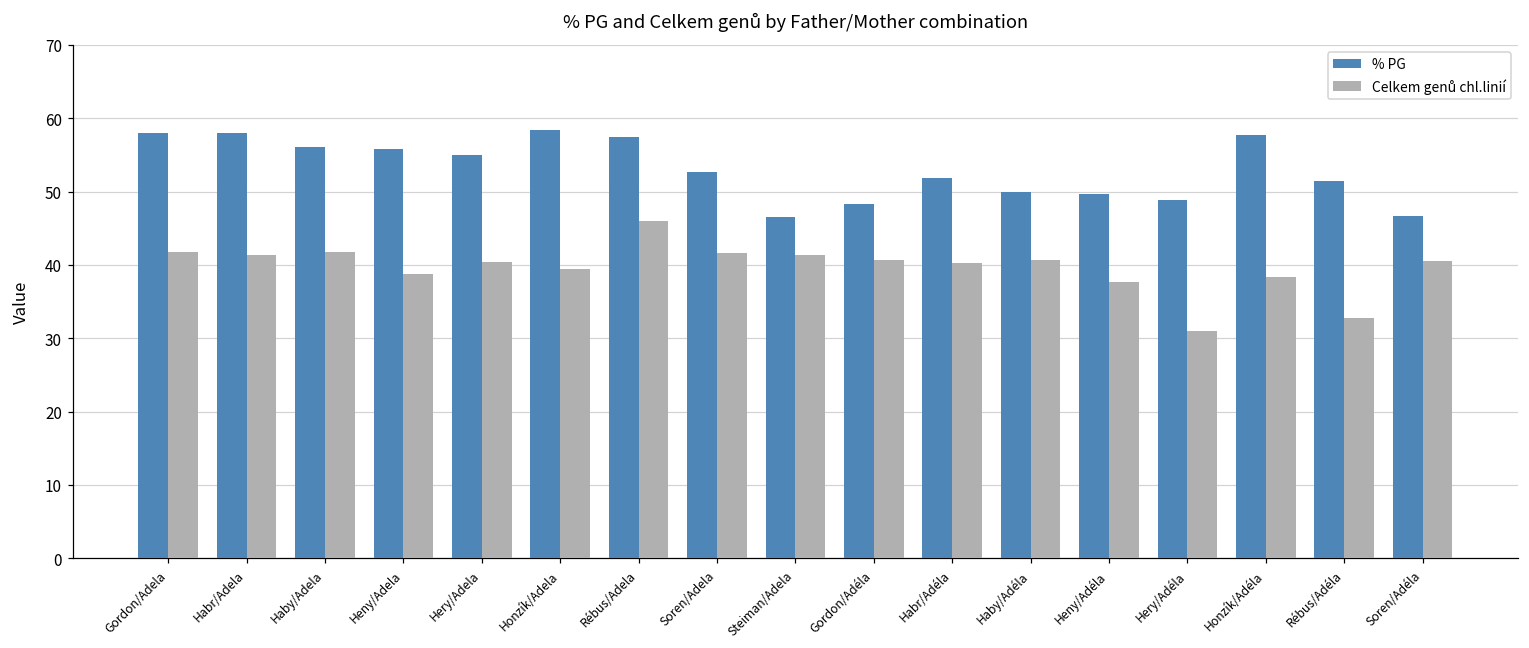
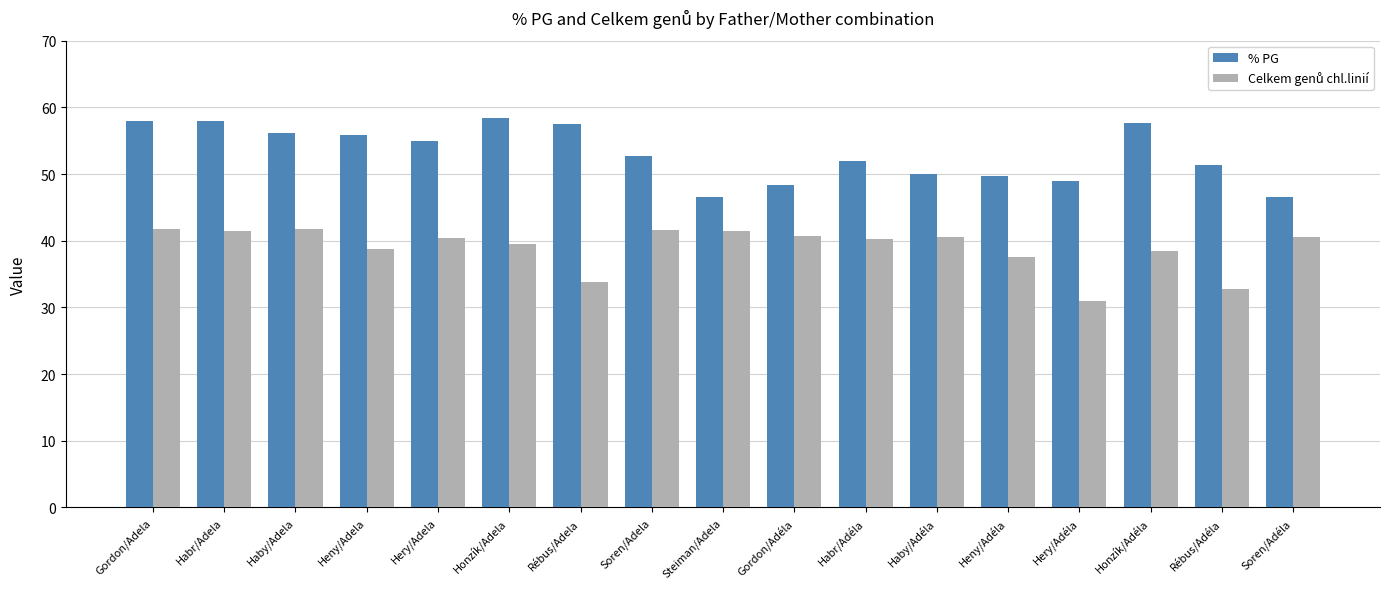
Celkem genů chl.linií, Rébus/Adela: 46 -> 34
